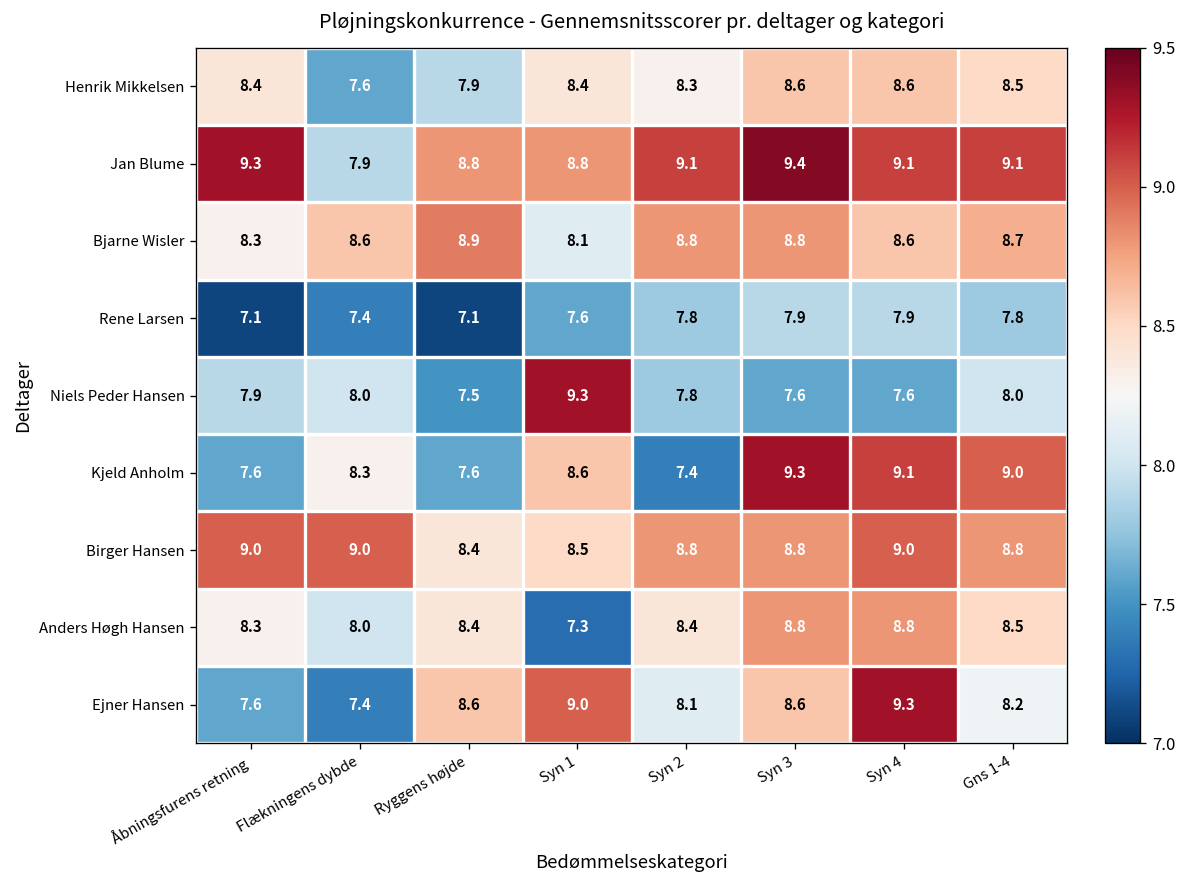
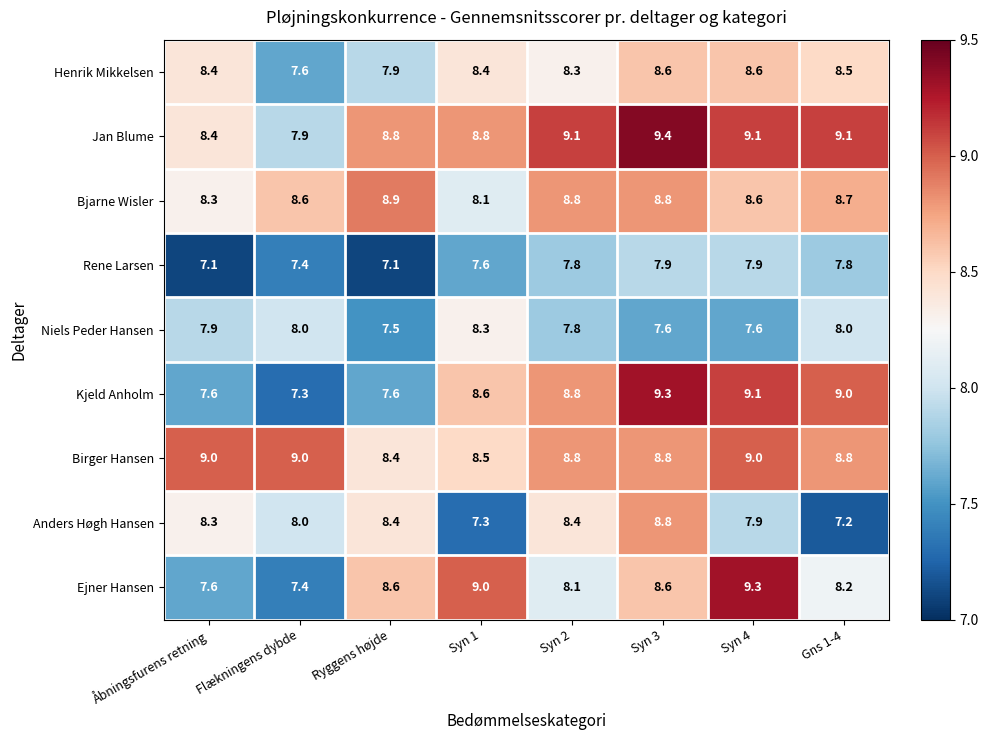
Jan Blume, Åbningsfurens retning: 9.3 -> 8.4
Niels Peder Hansen, Syn 1: 9.3 -> 8.3
Kjeld Anholm, Flækningens dybde: 8.3 -> 7.3
Kjeld Anholm, Syn 2: 7.4 -> 8.8
Anders Høgh Hansen, Syn 4: 8.8 -> 7.9
Anders Høgh Hansen, Gns 1-4: 8.5 -> 7.2
